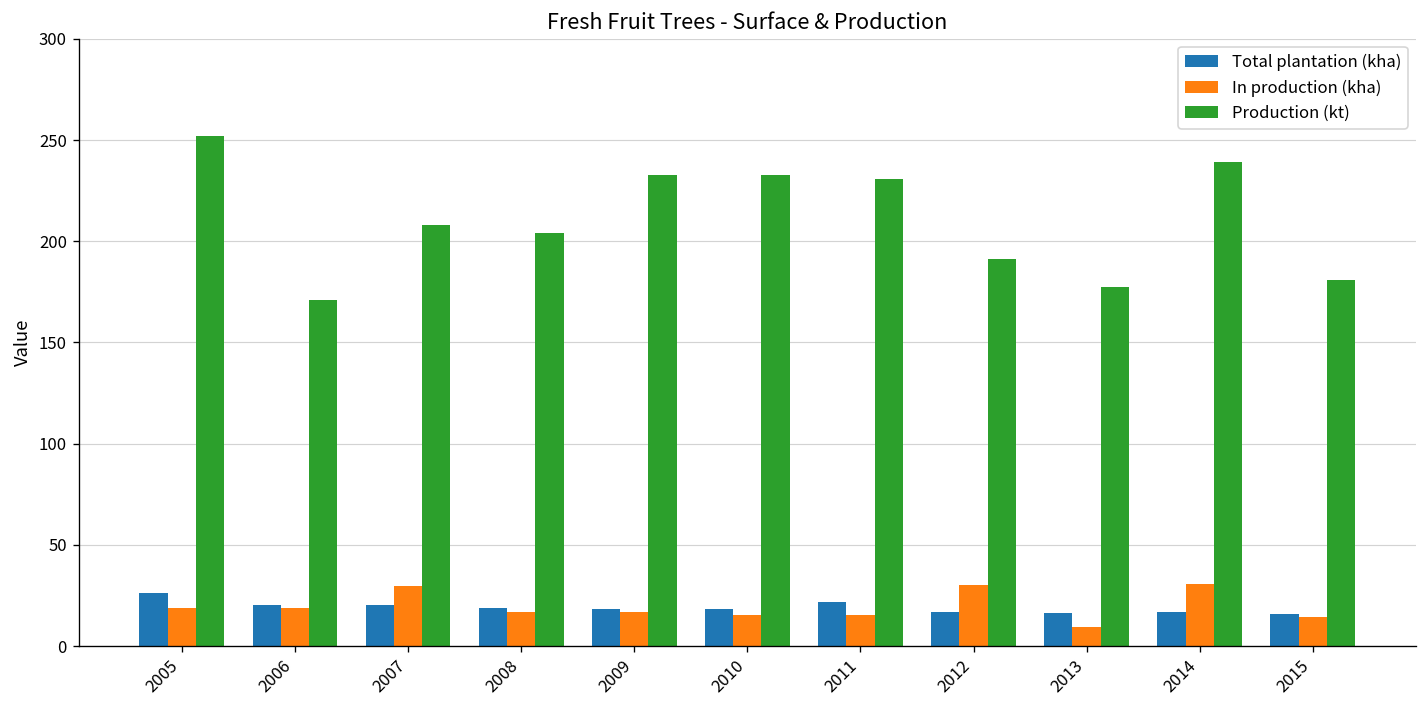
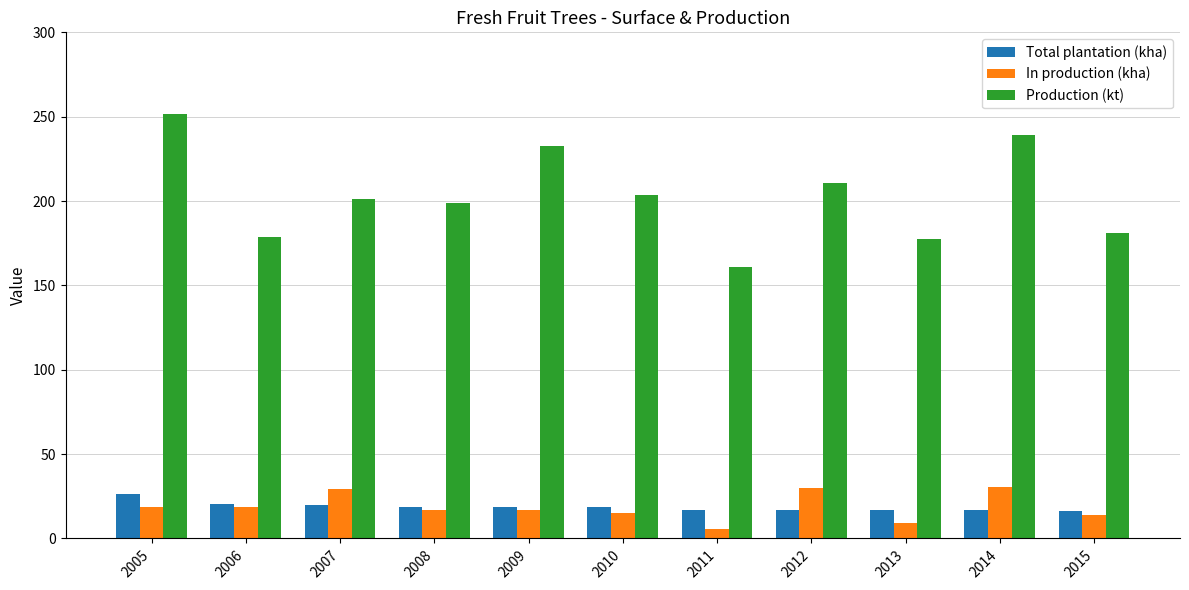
Production (kt), 2006: 171 -> 179
Production (kt), 2007: 208 -> 201
Production (kt), 2008: 204 -> 199
Production (kt), 2010: 233 -> 204
Total plantation (kha), 2011: 22 -> 17
In production (kha), 2011: 16 -> 6
Production (kt), 2011: 231 -> 161
Production (kt), 2012: 191 -> 211
